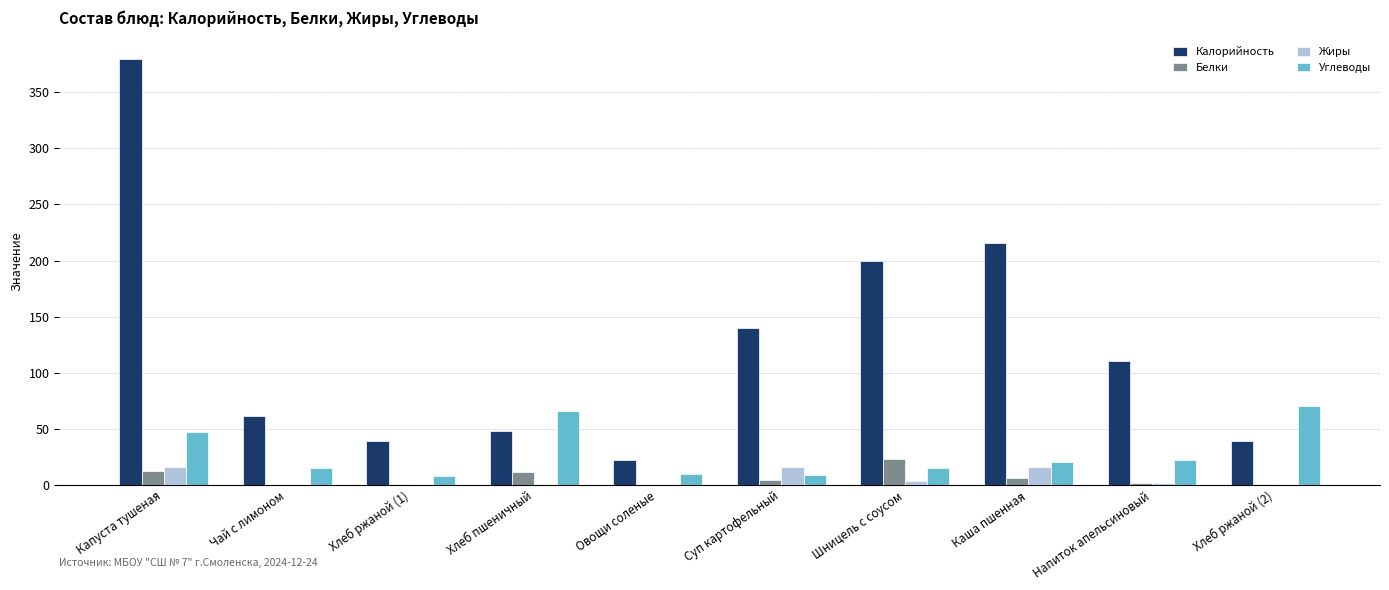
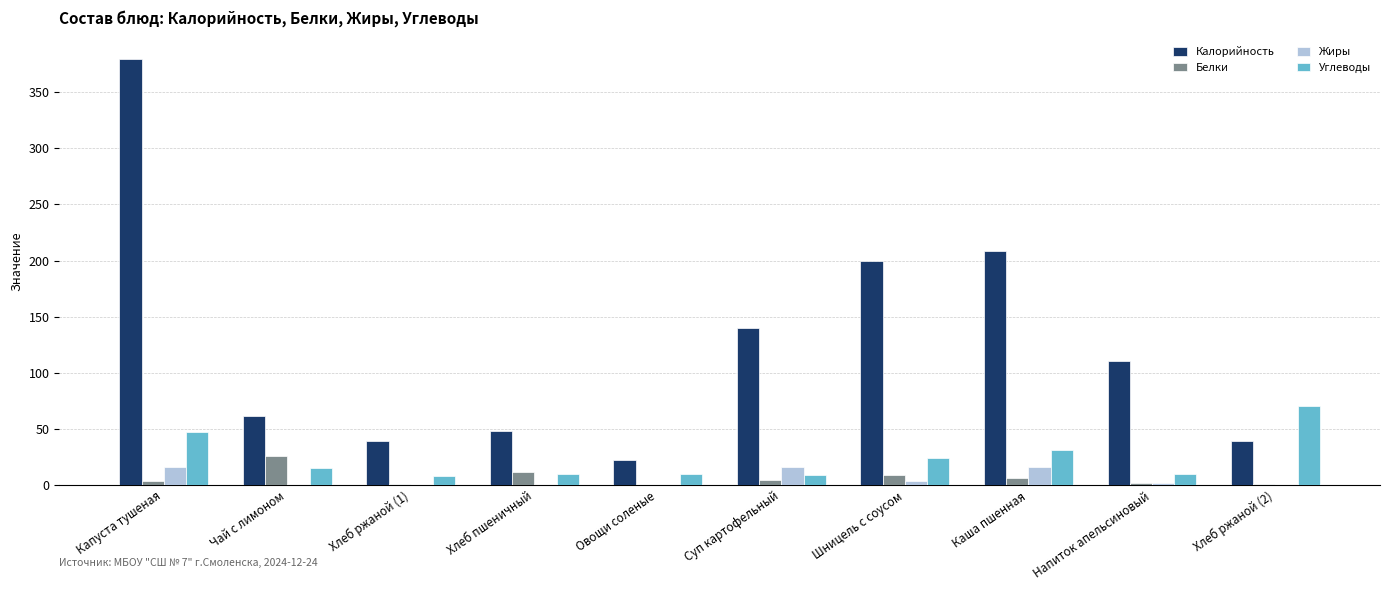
Белки, Капуста тушеная: 12 -> 4
Белки, Чай с лимоном: 0 -> 26
Углеводы, Хлеб пшеничный: 66 -> 10
Белки, Шницель с соусом: 23 -> 9
Углеводы, Шницель с соусом: 16 -> 24
Калорийность, Каша пшенная: 216 -> 209
Углеводы, Каша пшенная: 21 -> 31
Углеводы, Напиток апельсиновый: 22 -> 10
